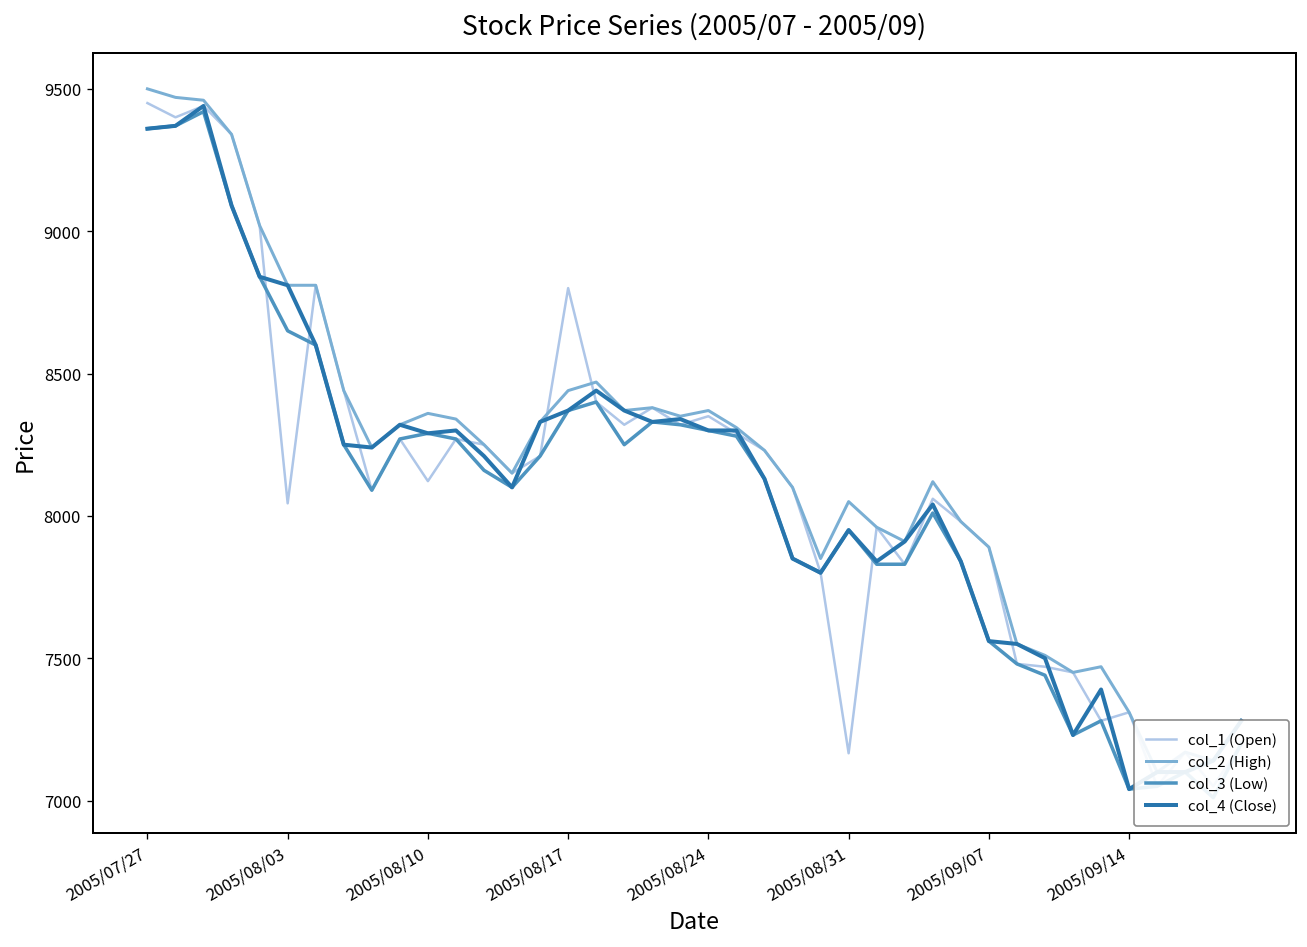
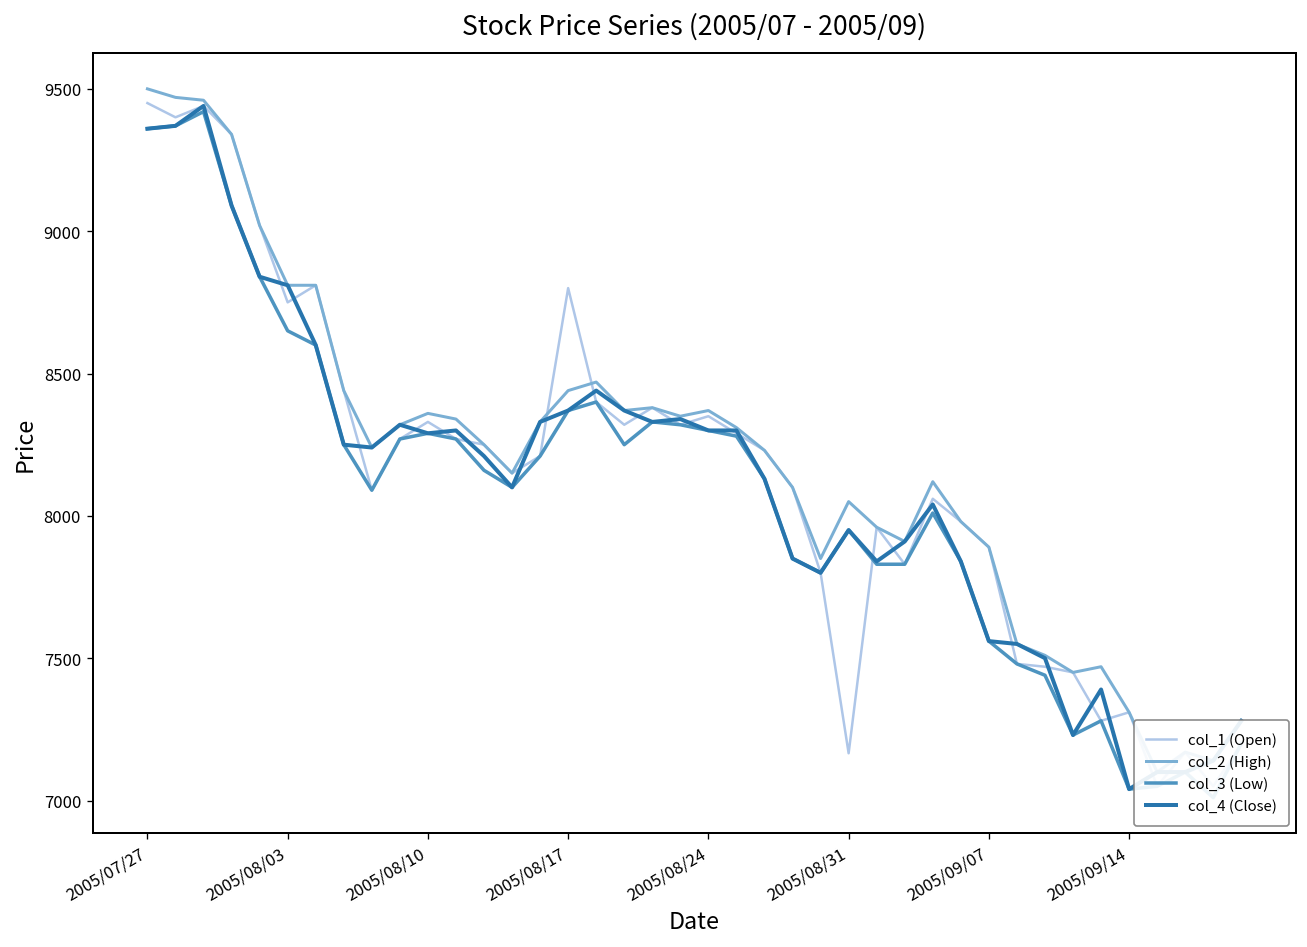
col_1 (Open), 2005/08/03: 8040 -> 8750
col_1 (Open), 2005/08/10: 8120 -> 8330
